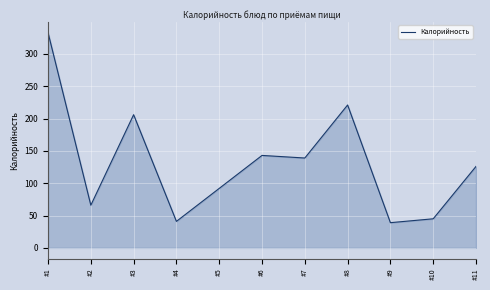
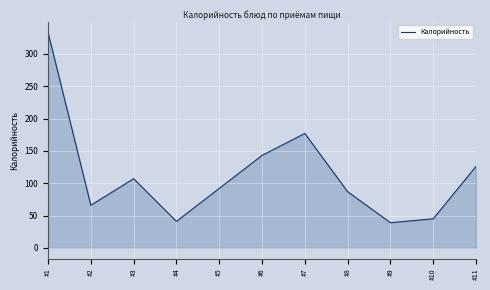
#3: 210 -> 110
#7: 140 -> 180
#8: 220 -> 90
